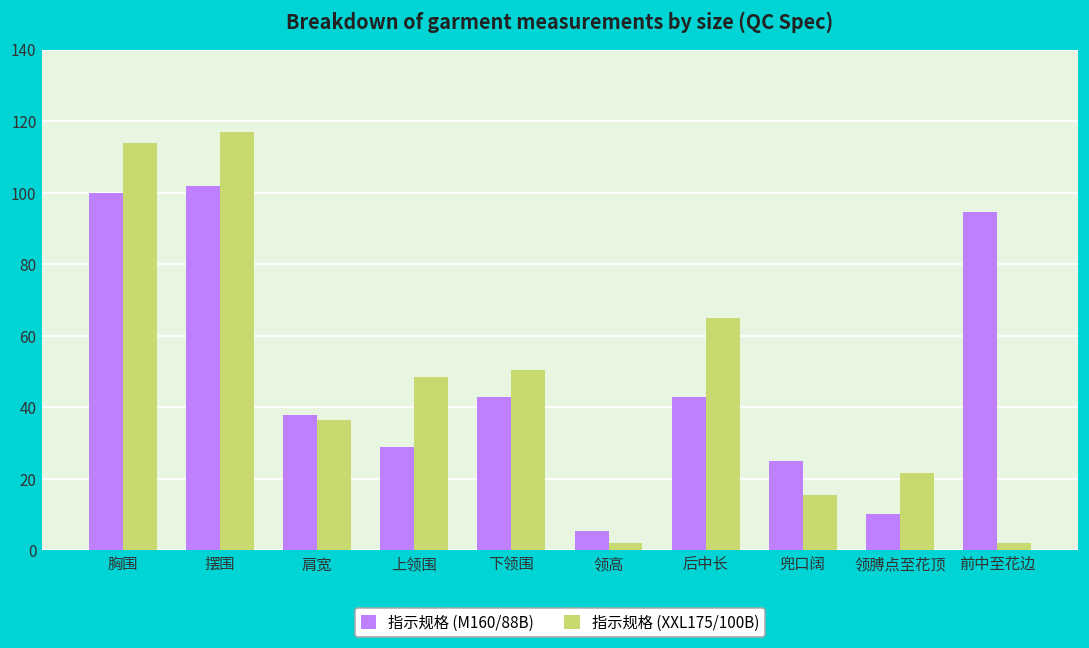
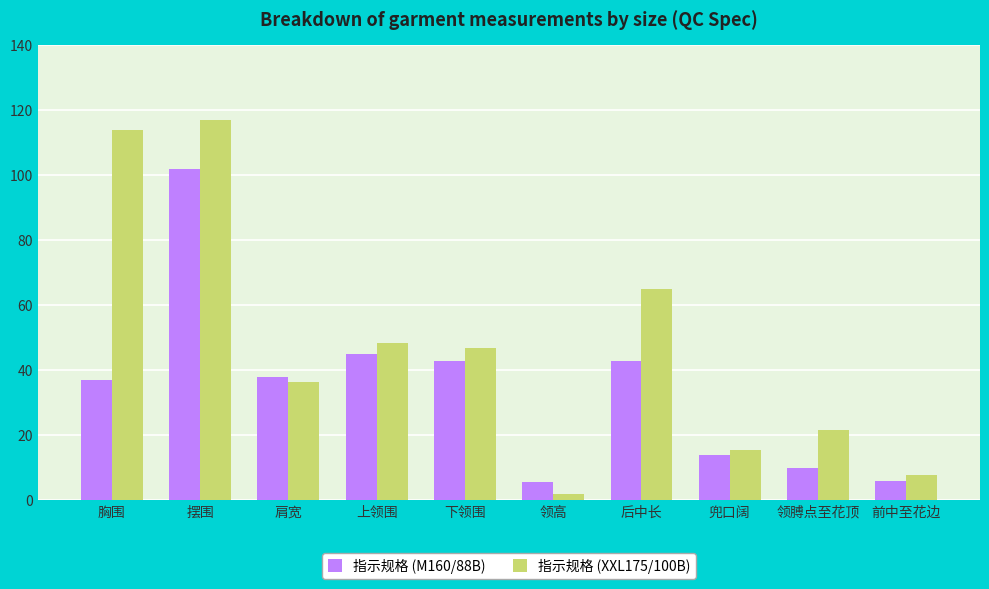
指示规格 (M160/88B), 胸围: 100 -> 37
指示规格 (M160/88B), 上领围: 29 -> 45
指示规格 (XXL175/100B), 下领围: 51 -> 47
指示规格 (M160/88B), 兜口阔: 25 -> 14
指示规格 (M160/88B), 前中至花边: 95 -> 6
指示规格 (XXL175/100B), 前中至花边: 2 -> 8
